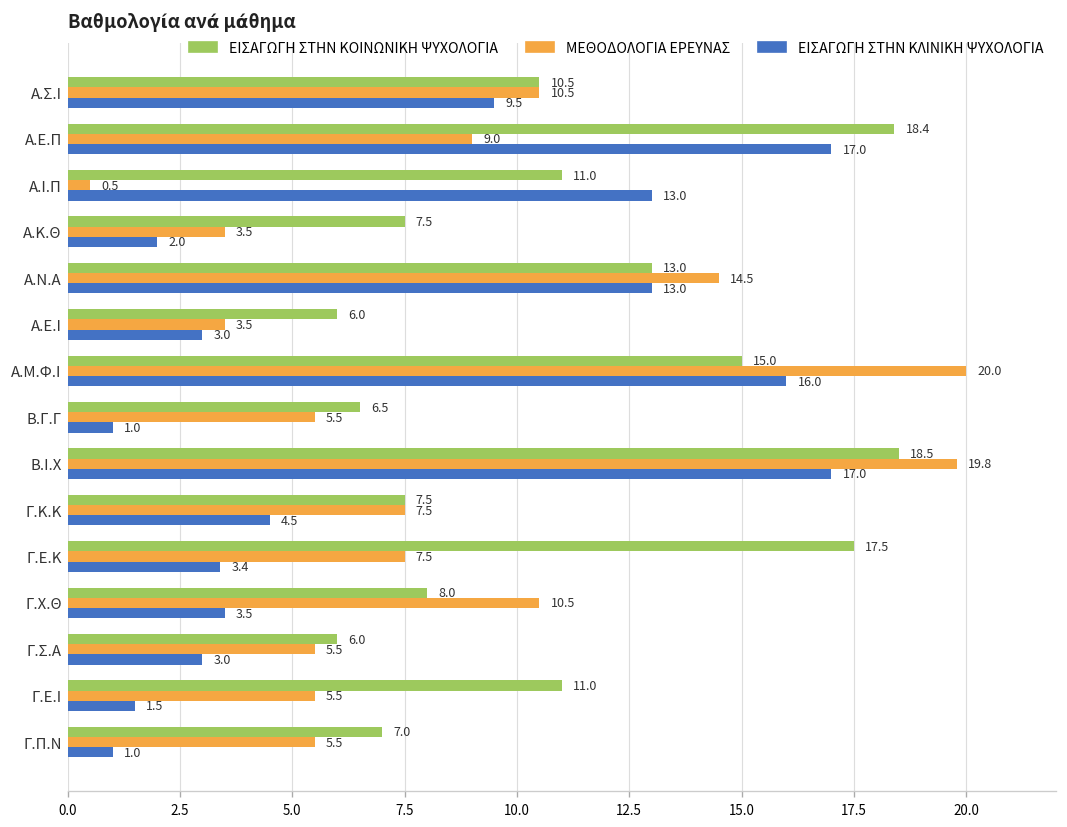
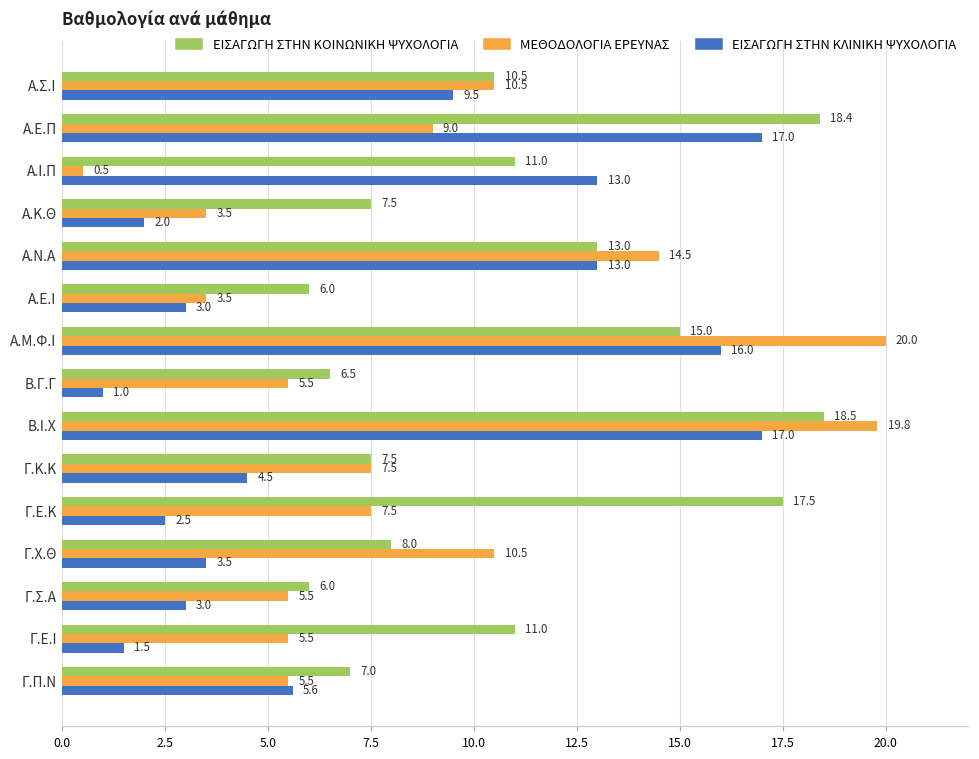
ΕΙΣΑΓΩΓΗ ΣΤΗΝ ΚΛΙΝΙΚΗ ΨΥΧΟΛΟΓΙΑ, Γ.Ε.Κ: 3.4 -> 2.5
ΕΙΣΑΓΩΓΗ ΣΤΗΝ ΚΛΙΝΙΚΗ ΨΥΧΟΛΟΓΙΑ, Γ.Π.Ν: 1.0 -> 5.6
